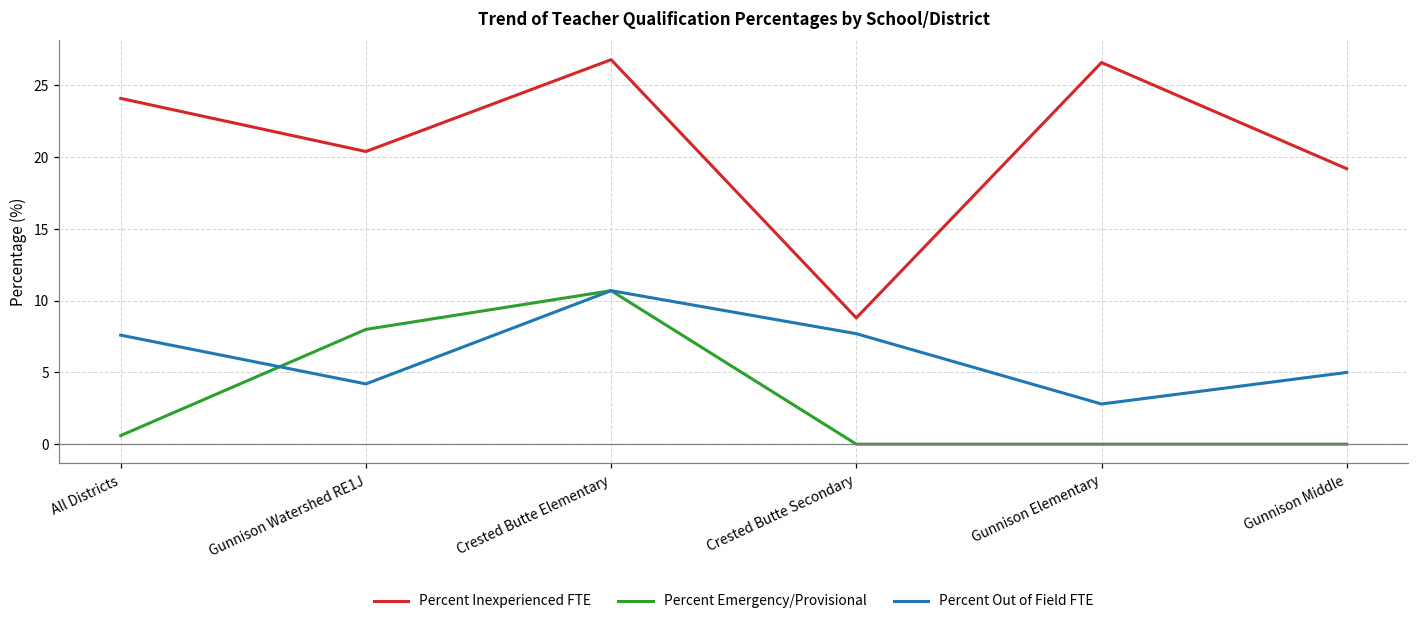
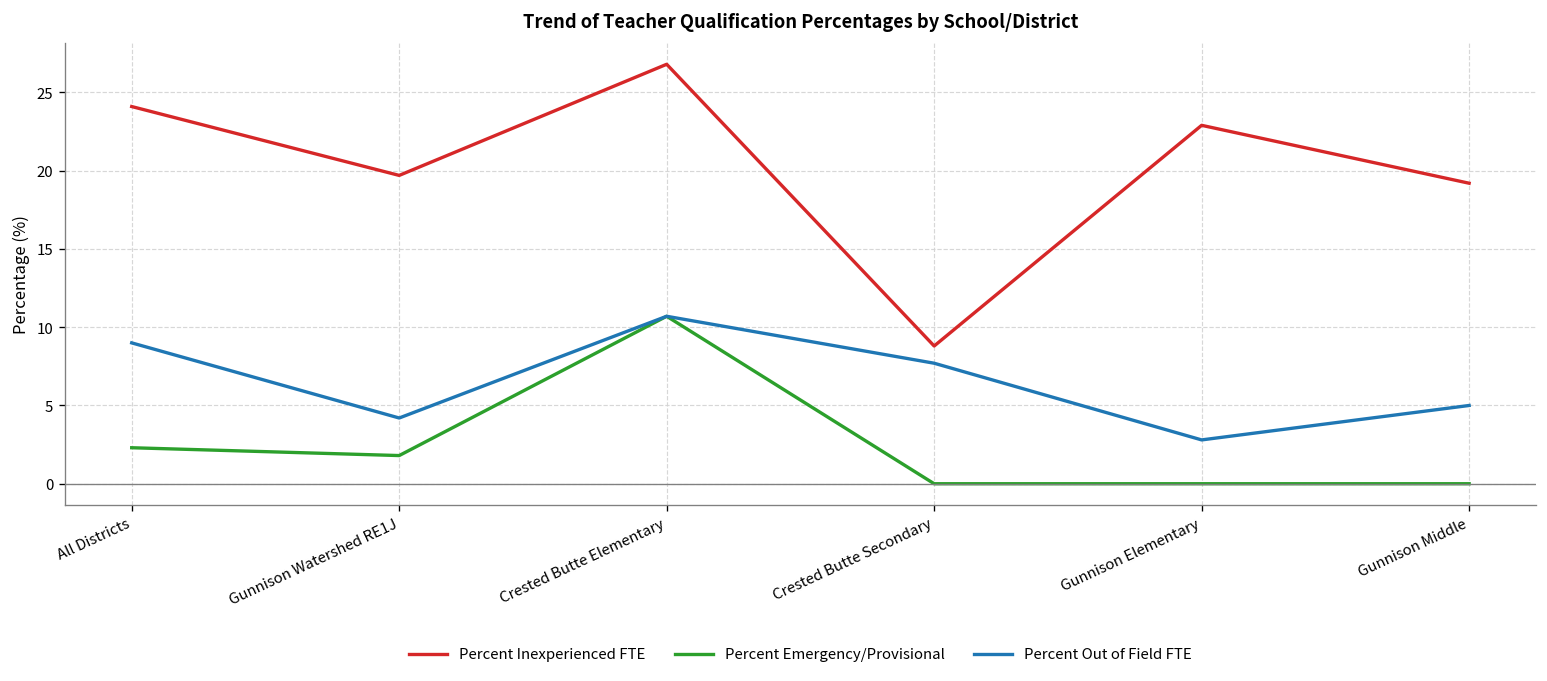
Percent Emergency/Provisional, All Districts: 0.6 -> 2.3
Percent Out of Field FTE, All Districts: 7.6 -> 9.0
Percent Inexperienced FTE, Gunnison Watershed RE1J: 20.4 -> 19.7
Percent Emergency/Provisional, Gunnison Watershed RE1J: 8.0 -> 1.8
Percent Inexperienced FTE, Gunnison Elementary: 26.6 -> 22.9
